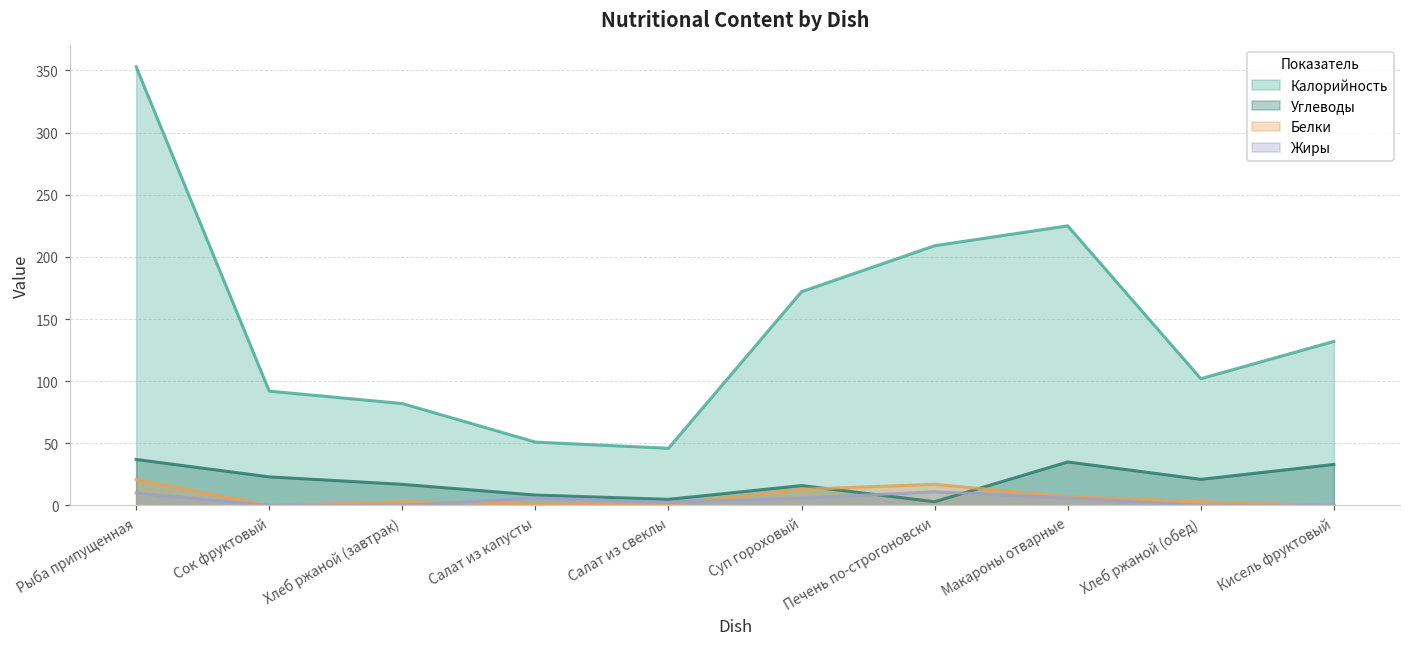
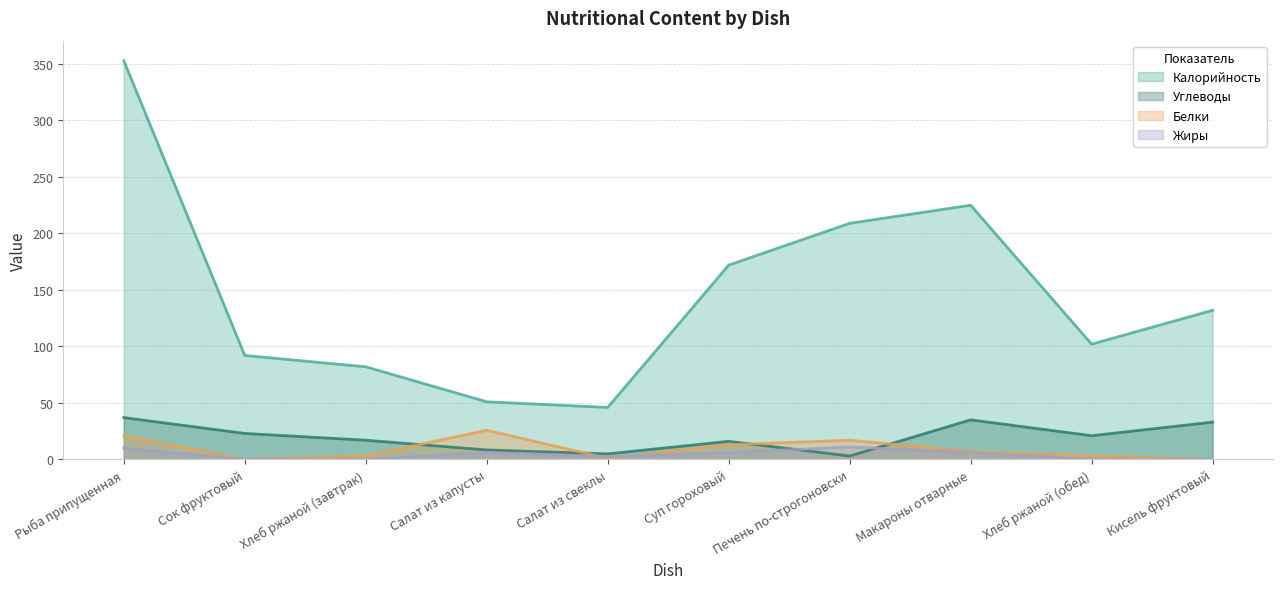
Белки, Салат из капусты: 1 -> 26
